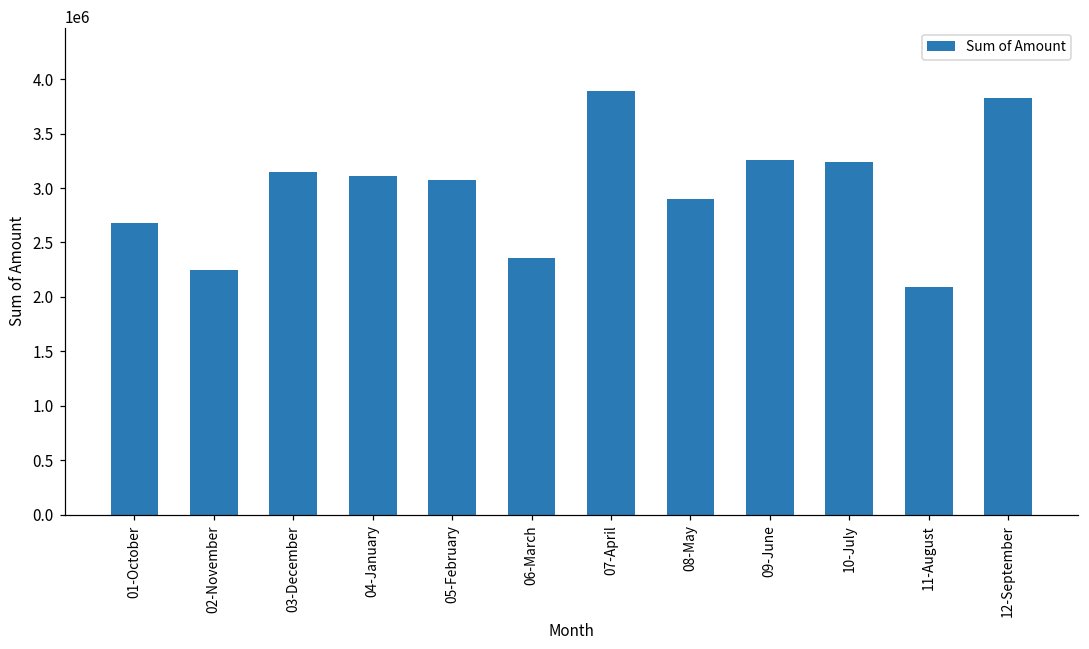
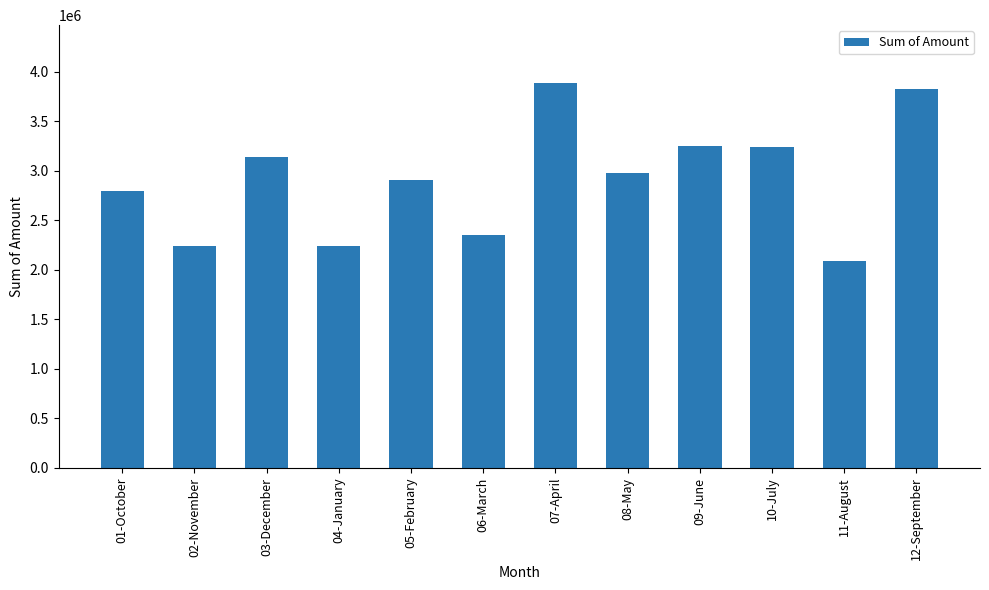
01-October: 2700000 -> 2800000
04-January: 3100000 -> 2200000
05-February: 3100000 -> 2900000
08-May: 2900000 -> 3000000
